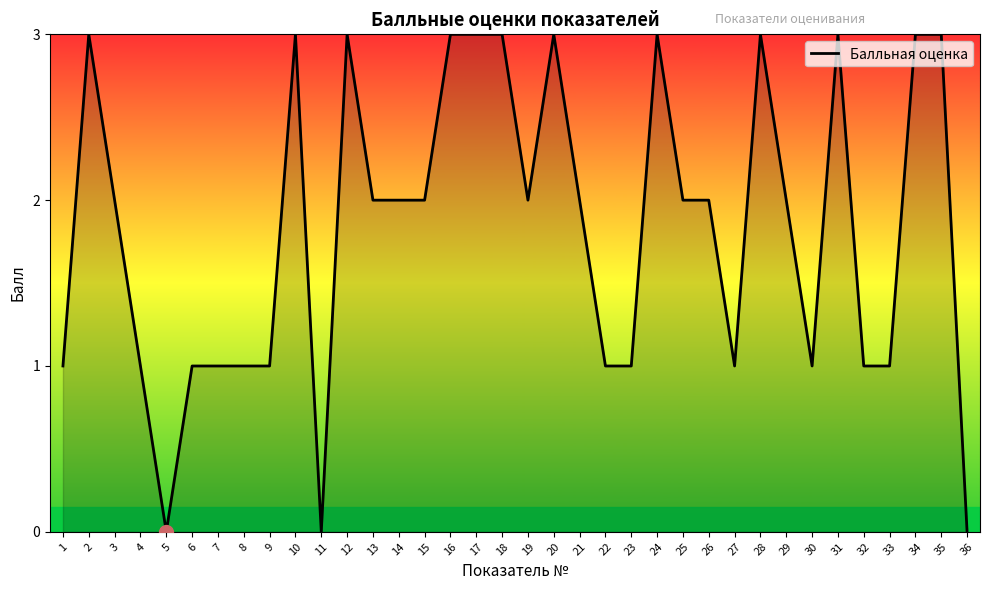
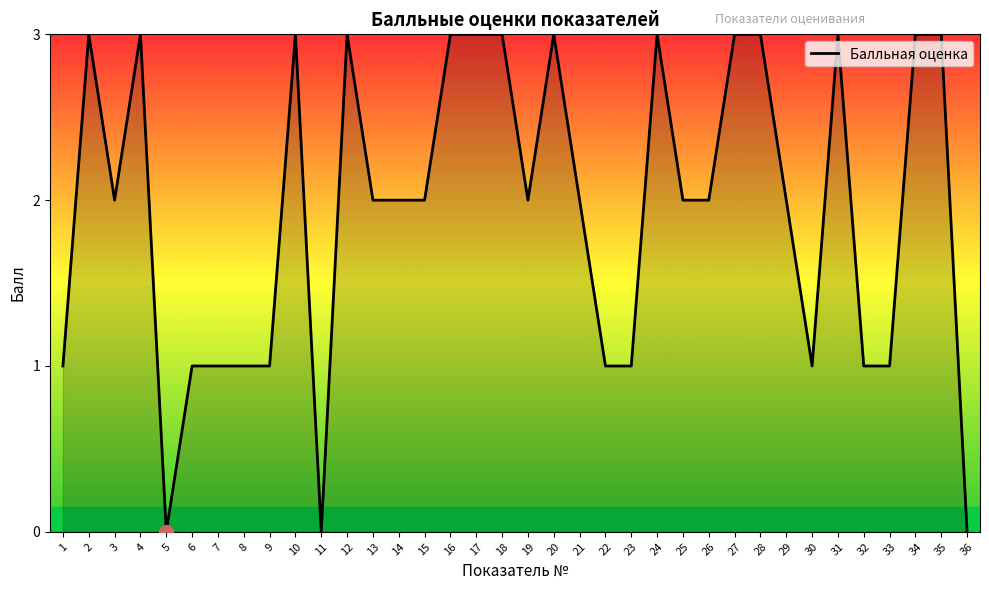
Балльная оценка, 4: 1 -> 3
Балльная оценка, 27: 1 -> 3
